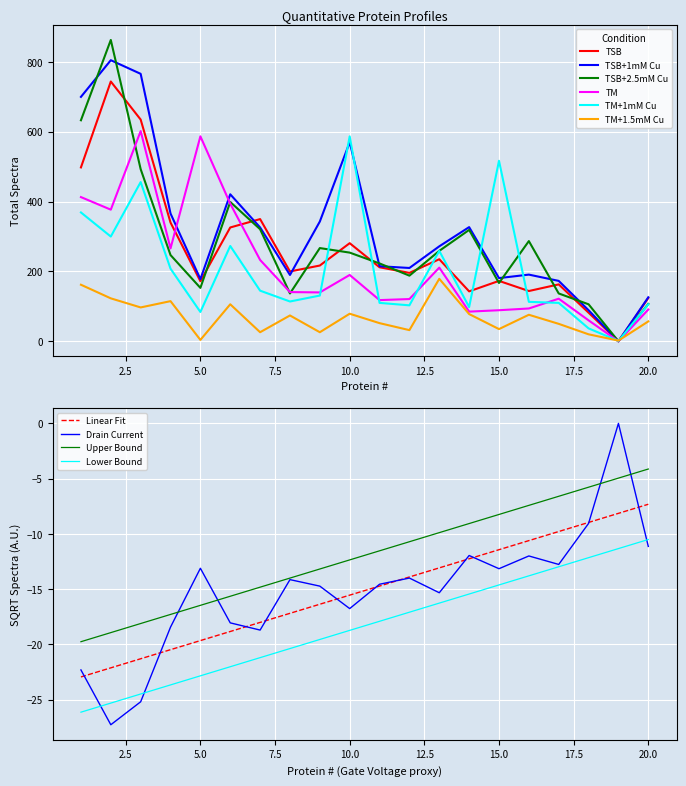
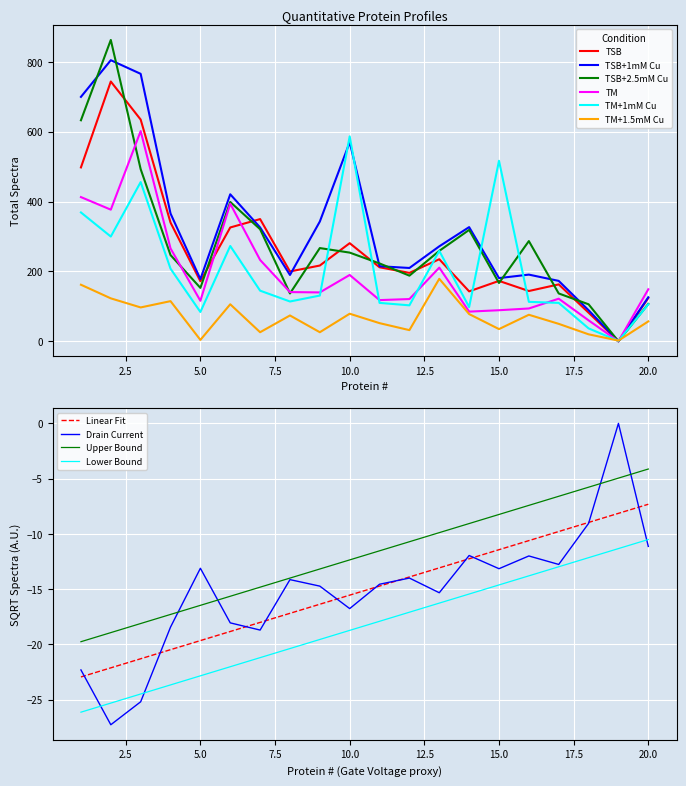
Quantitative Protein Profiles, TM, 5.0: 590 -> 120
Quantitative Protein Profiles, TM, 20.0: 90 -> 150
